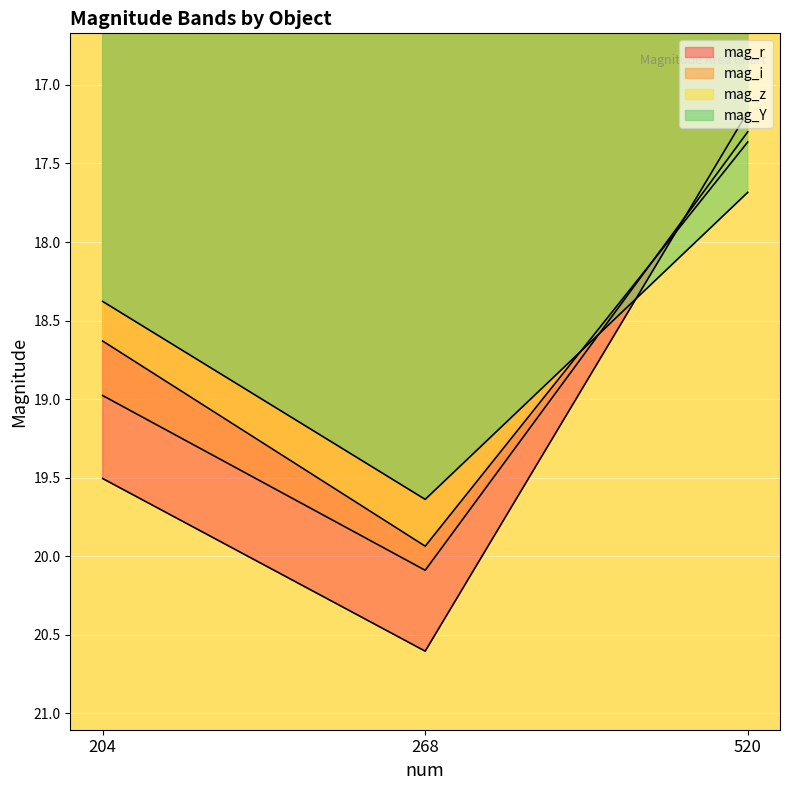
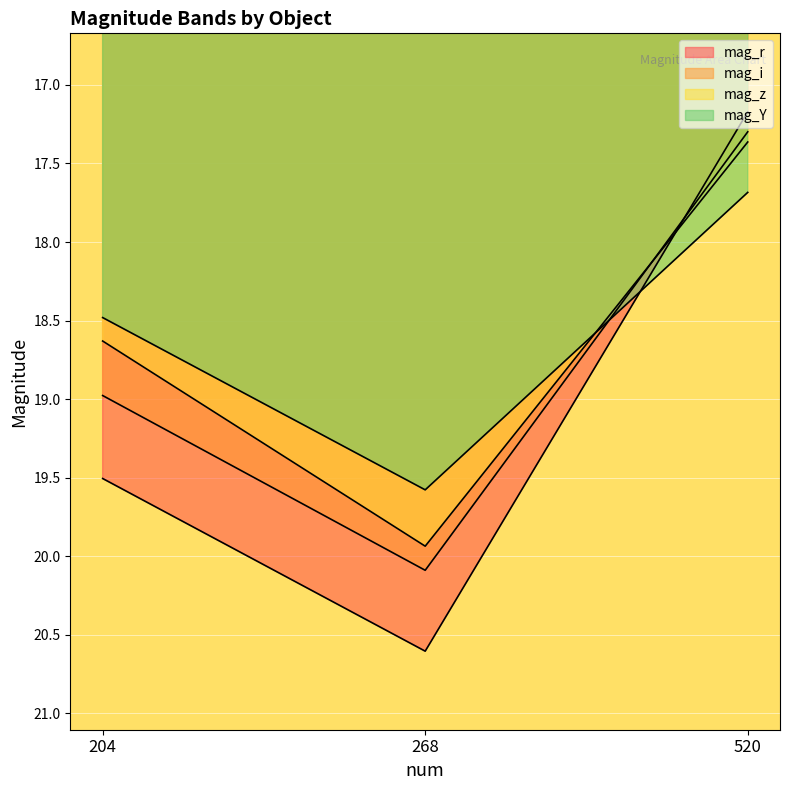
mag_Y, 204: 18.38 -> 18.48
mag_Y, 268: 19.64 -> 19.58
